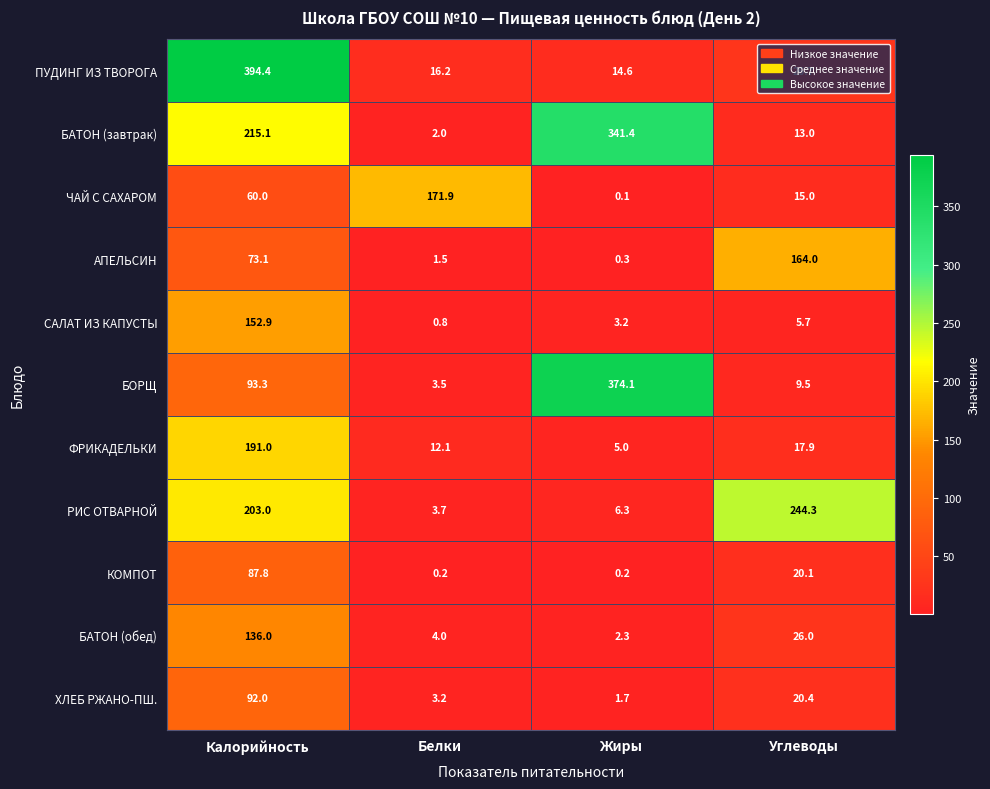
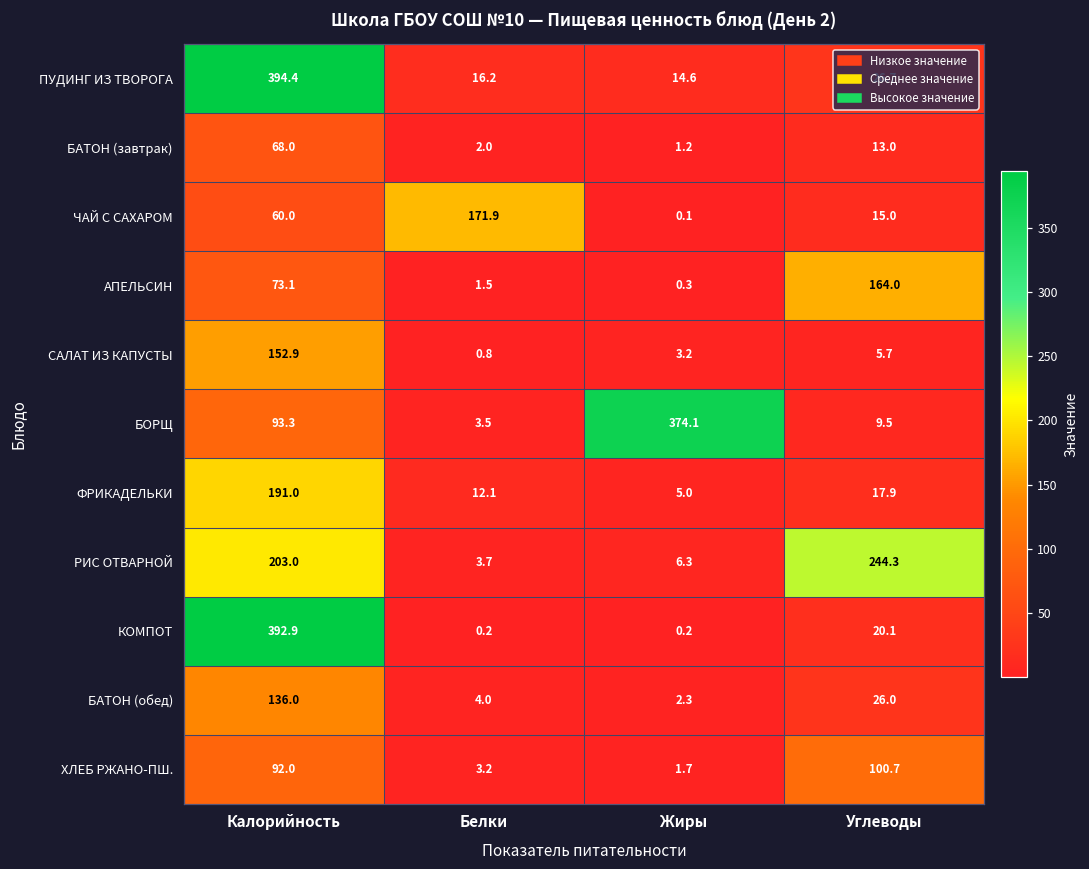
БАТОН (завтрак), Калорийность: 215.1 -> 68.0
БАТОН (завтрак), Жиры: 341.4 -> 1.2
КОМПОТ, Калорийность: 87.8 -> 392.9
ХЛЕБ РЖАНО-ПШ., Углеводы: 20.4 -> 100.7
